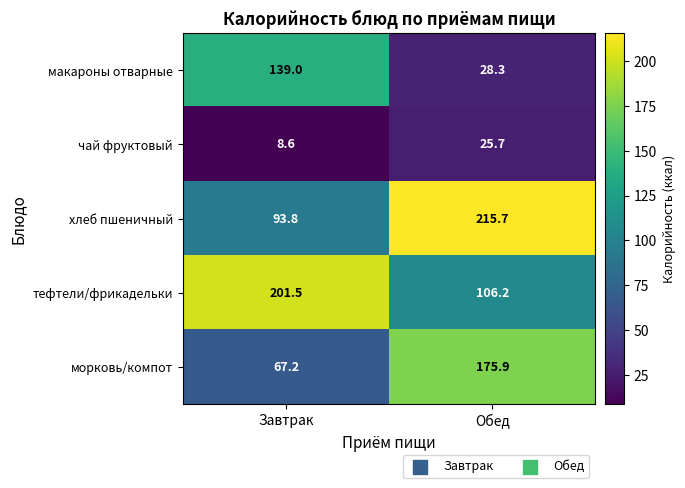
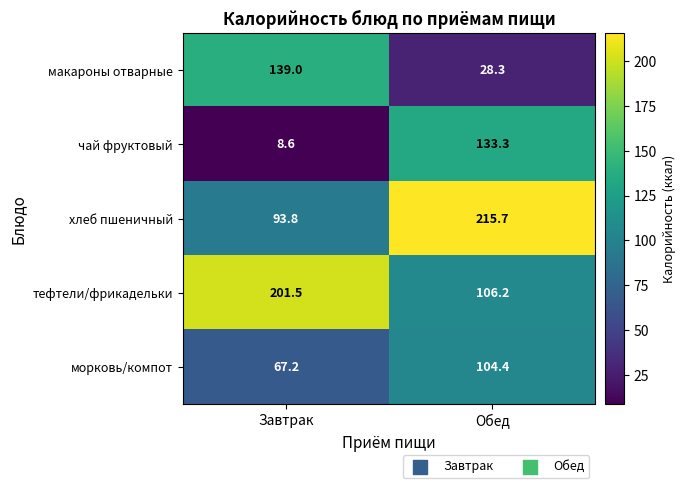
чай фруктовый, Обед: 25.7 -> 133.3
морковь/компот, Обед: 175.9 -> 104.4
